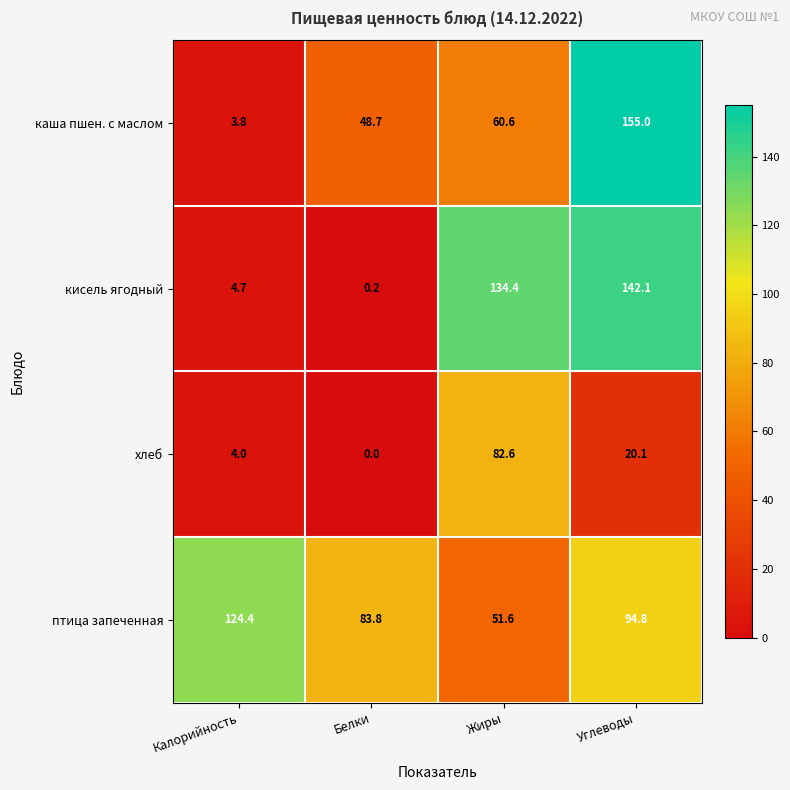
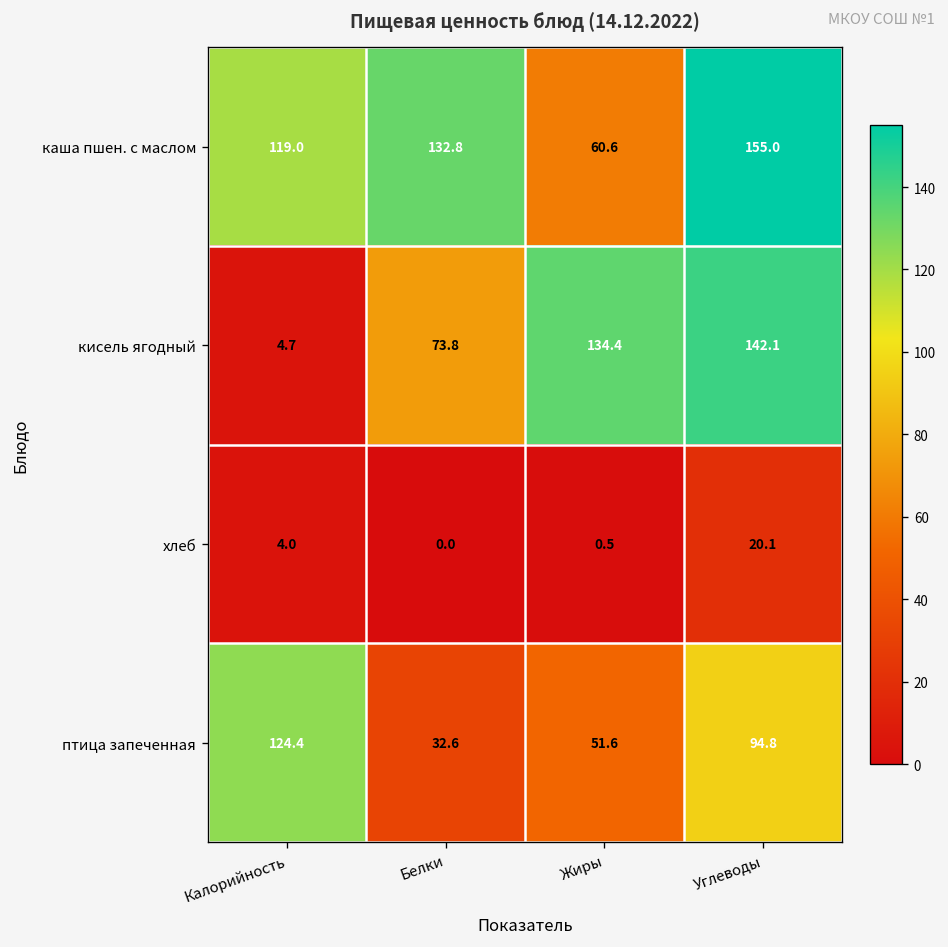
каша пшен. с маслом, Калорийность: 3.8 -> 119.0
каша пшен. с маслом, Белки: 48.7 -> 132.8
кисель ягодный, Белки: 0.2 -> 73.8
хлеб, Жиры: 82.6 -> 0.5
птица запеченная, Белки: 83.8 -> 32.6
